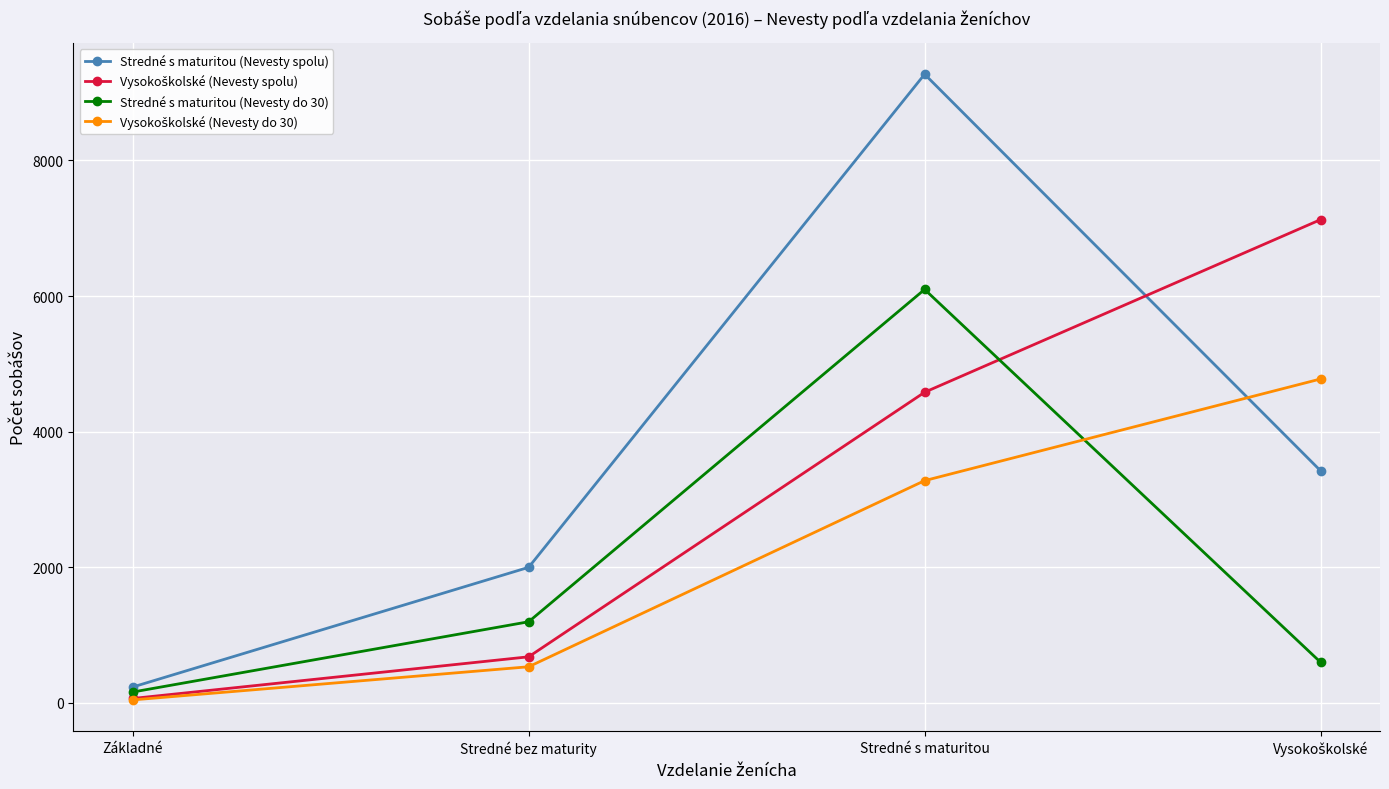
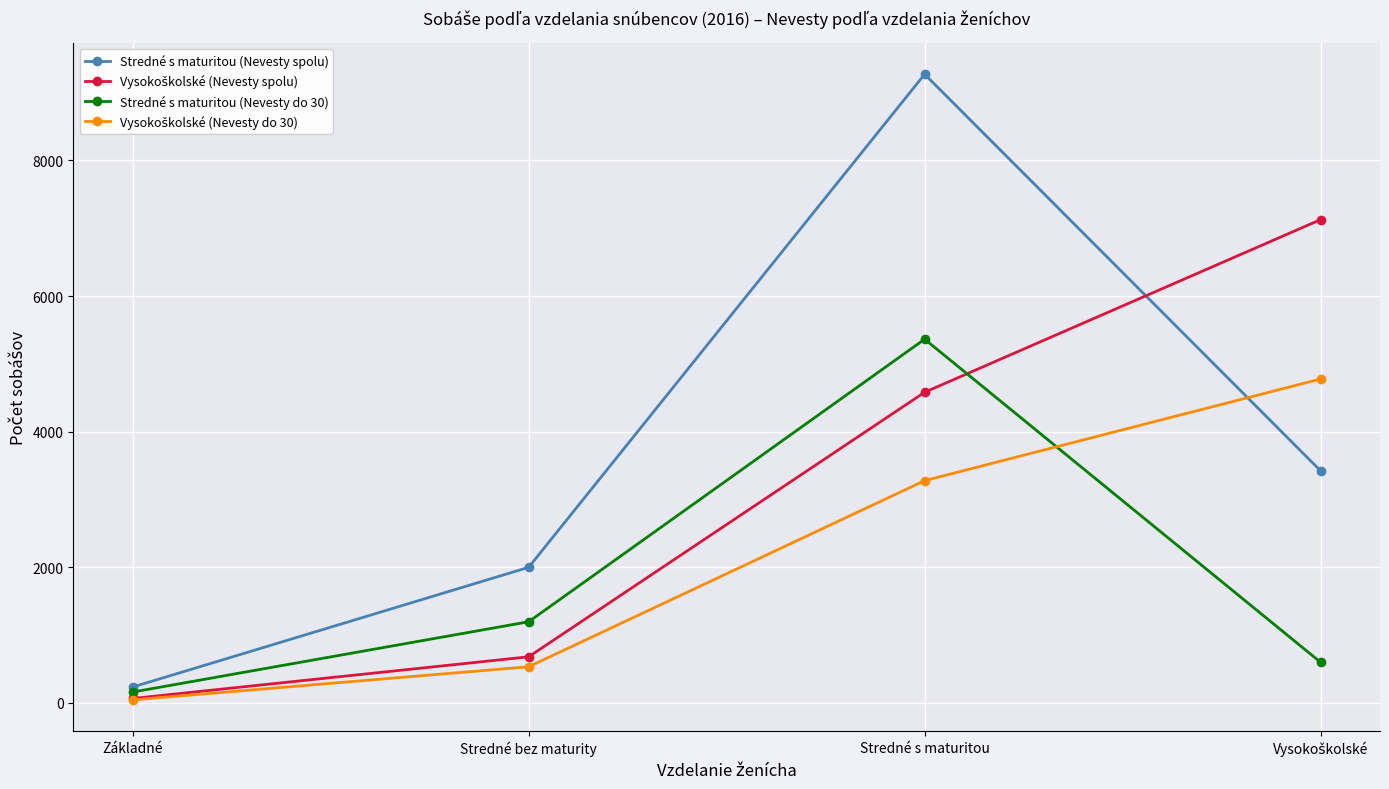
Stredné s maturitou (Nevesty do 30), Stredné s maturitou: 6100 -> 5400
